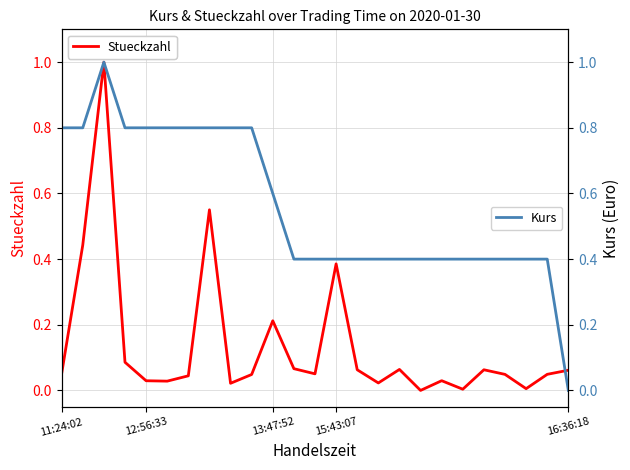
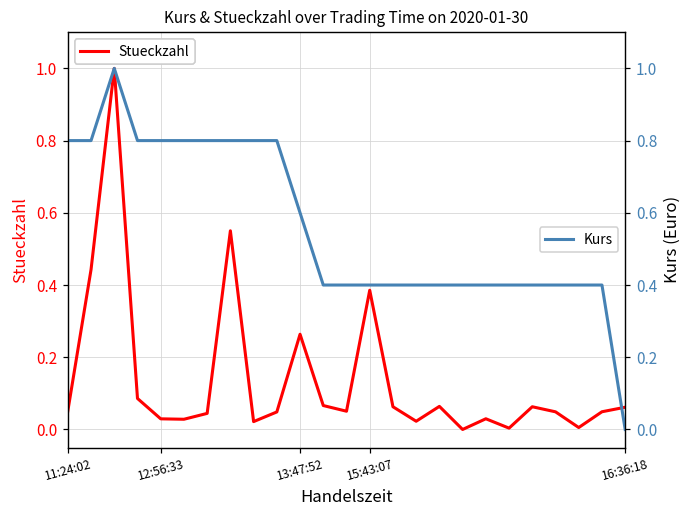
Stueckzahl, 13:47:52: 0.21 -> 0.26
